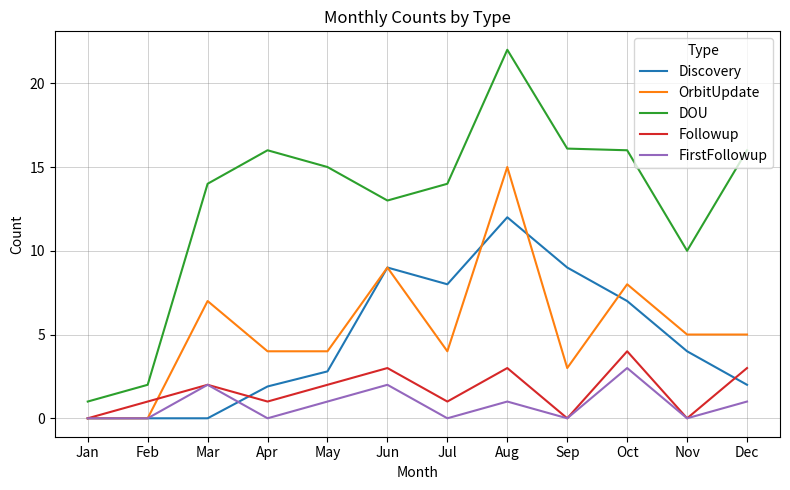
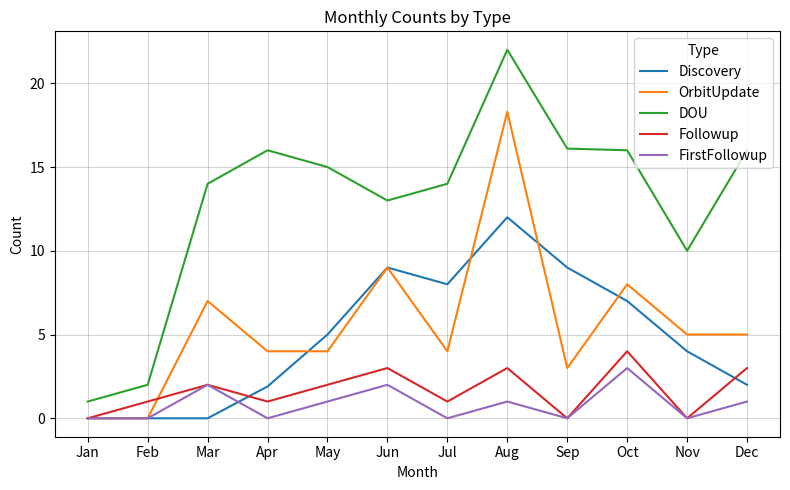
Discovery, May: 2.8 -> 5.0
OrbitUpdate, Aug: 15.0 -> 18.3
